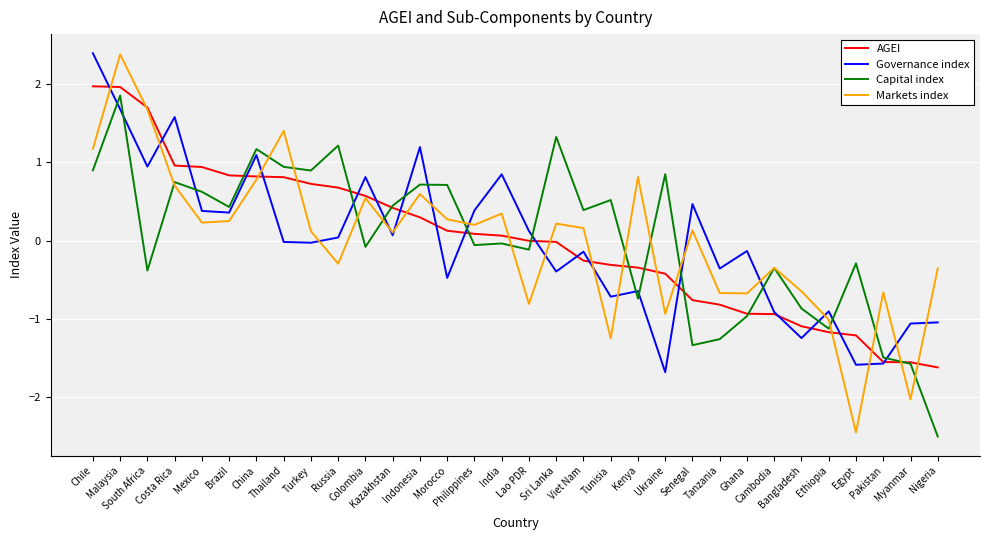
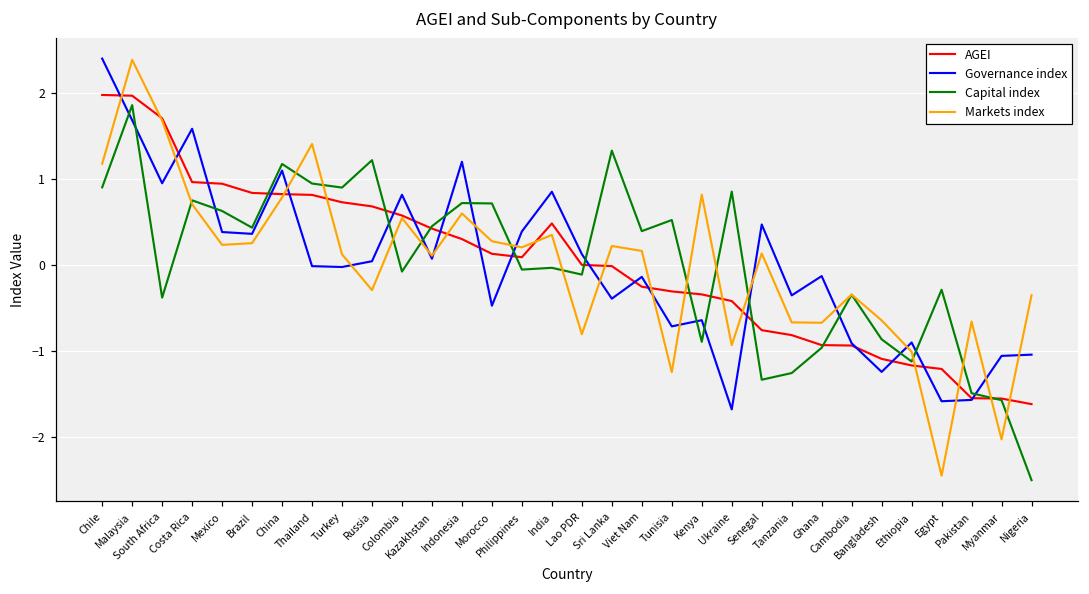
AGEI, India: 0.1 -> 0.5
Capital index, Kenya: -0.7 -> -0.9
